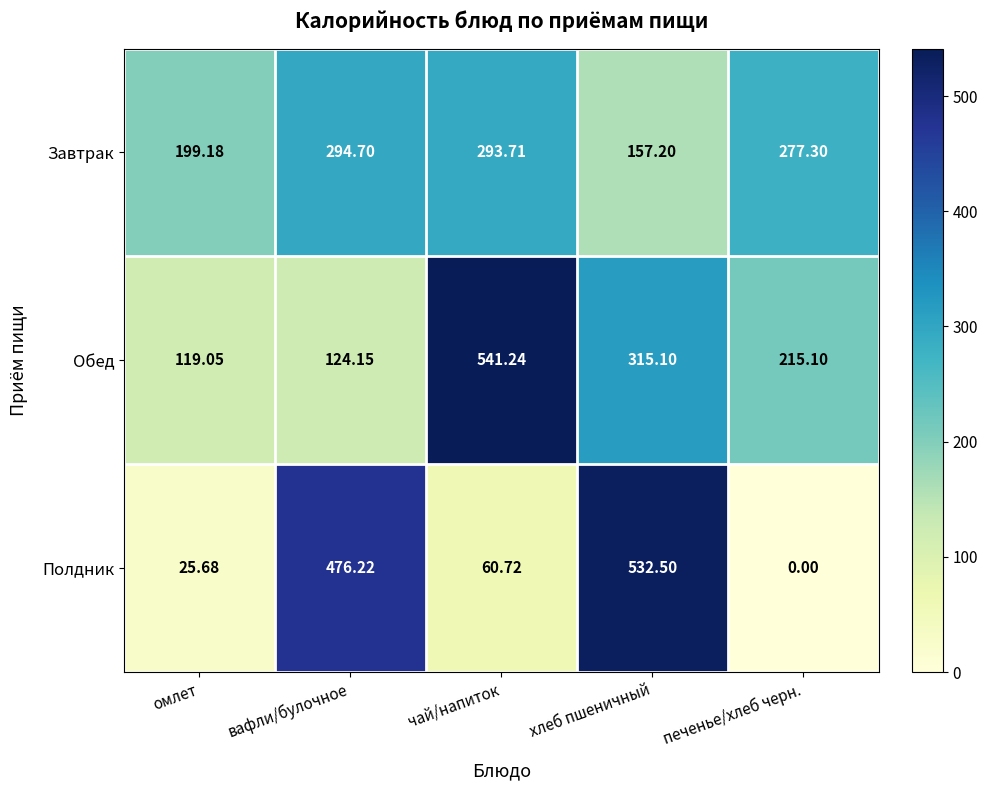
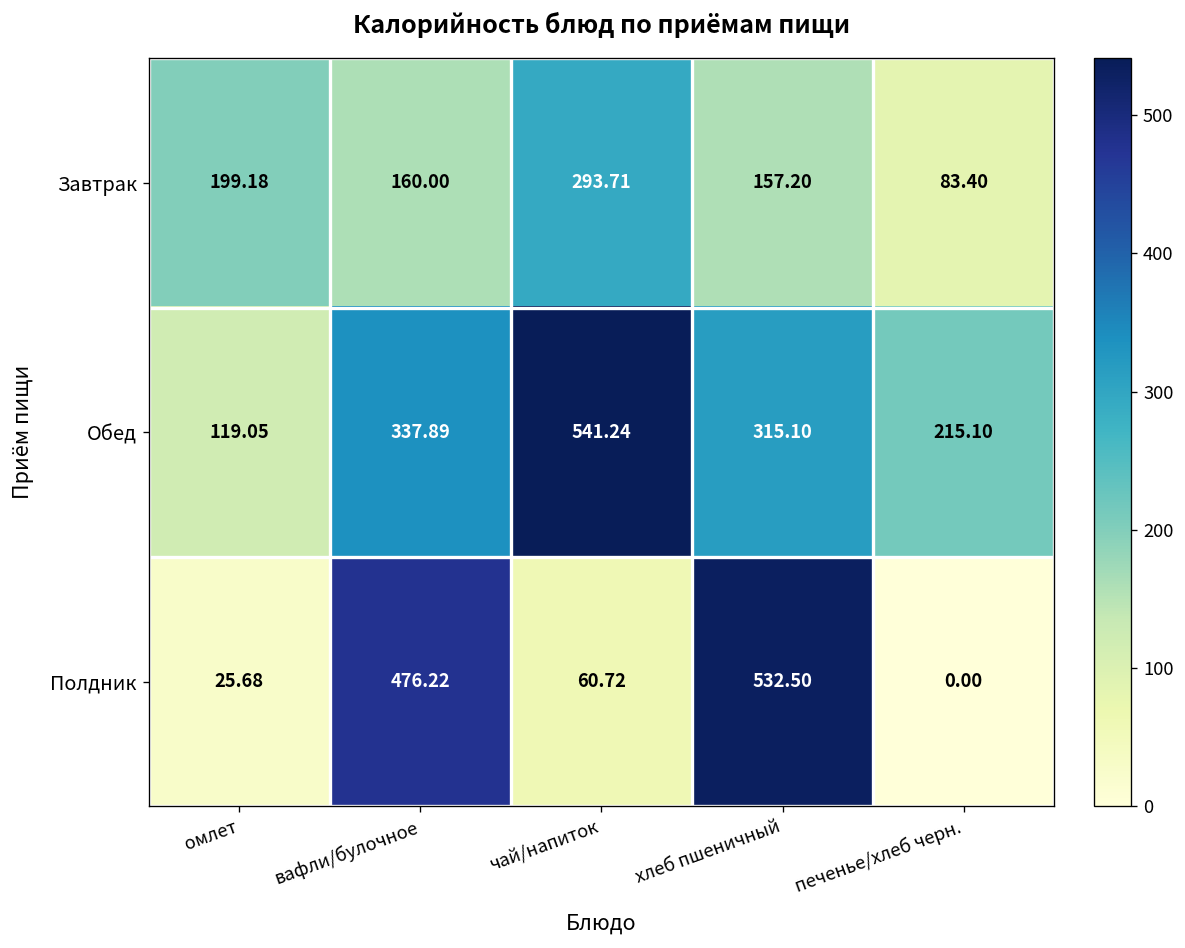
Завтрак, вафли/булочное: 294.70 -> 160.00
Завтрак, печенье/хлеб черн.: 277.30 -> 83.40
Обед, вафли/булочное: 124.15 -> 337.89
